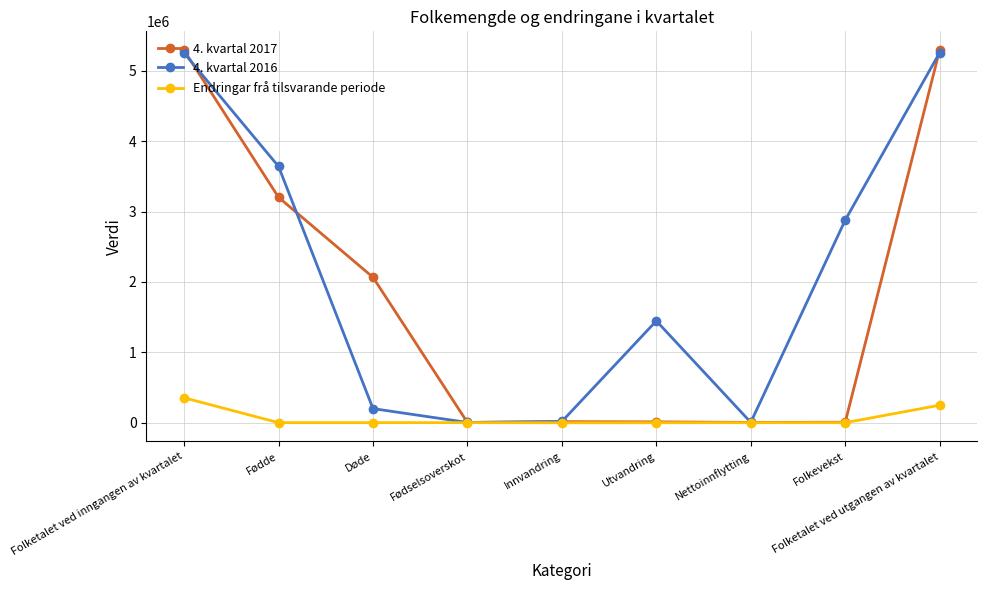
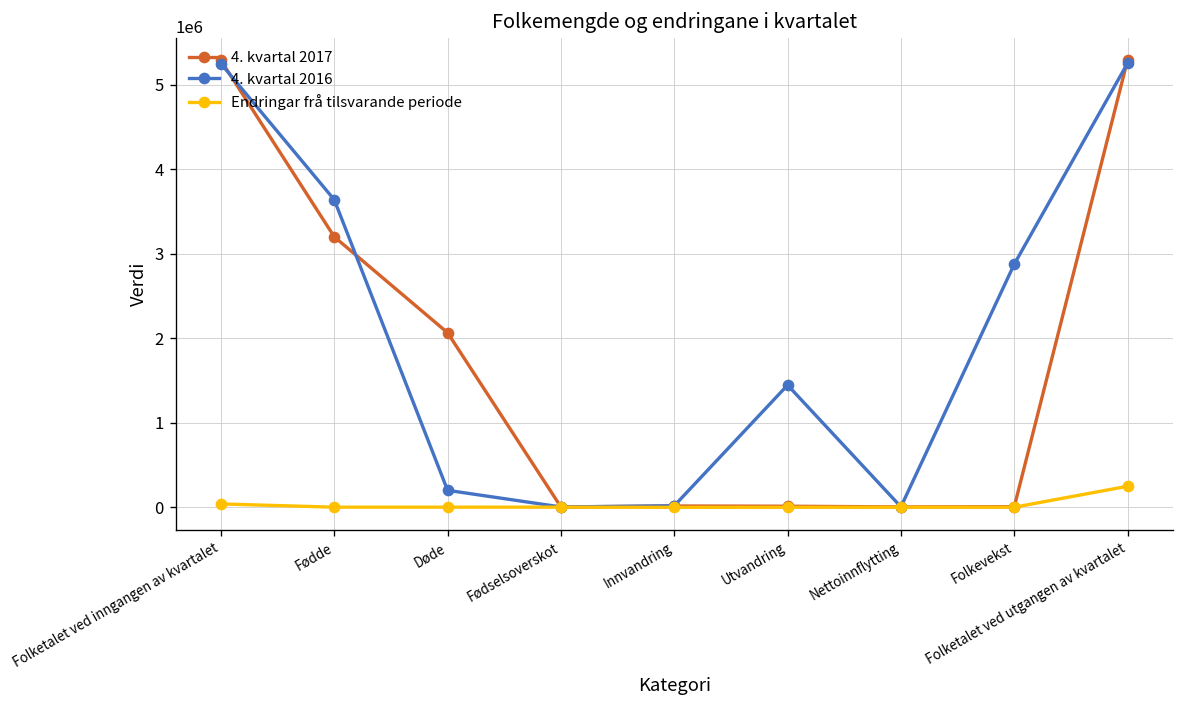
Endringar frå tilsvarande periode, Folketalet ved inngangen av kvartalet: 400000 -> 0
